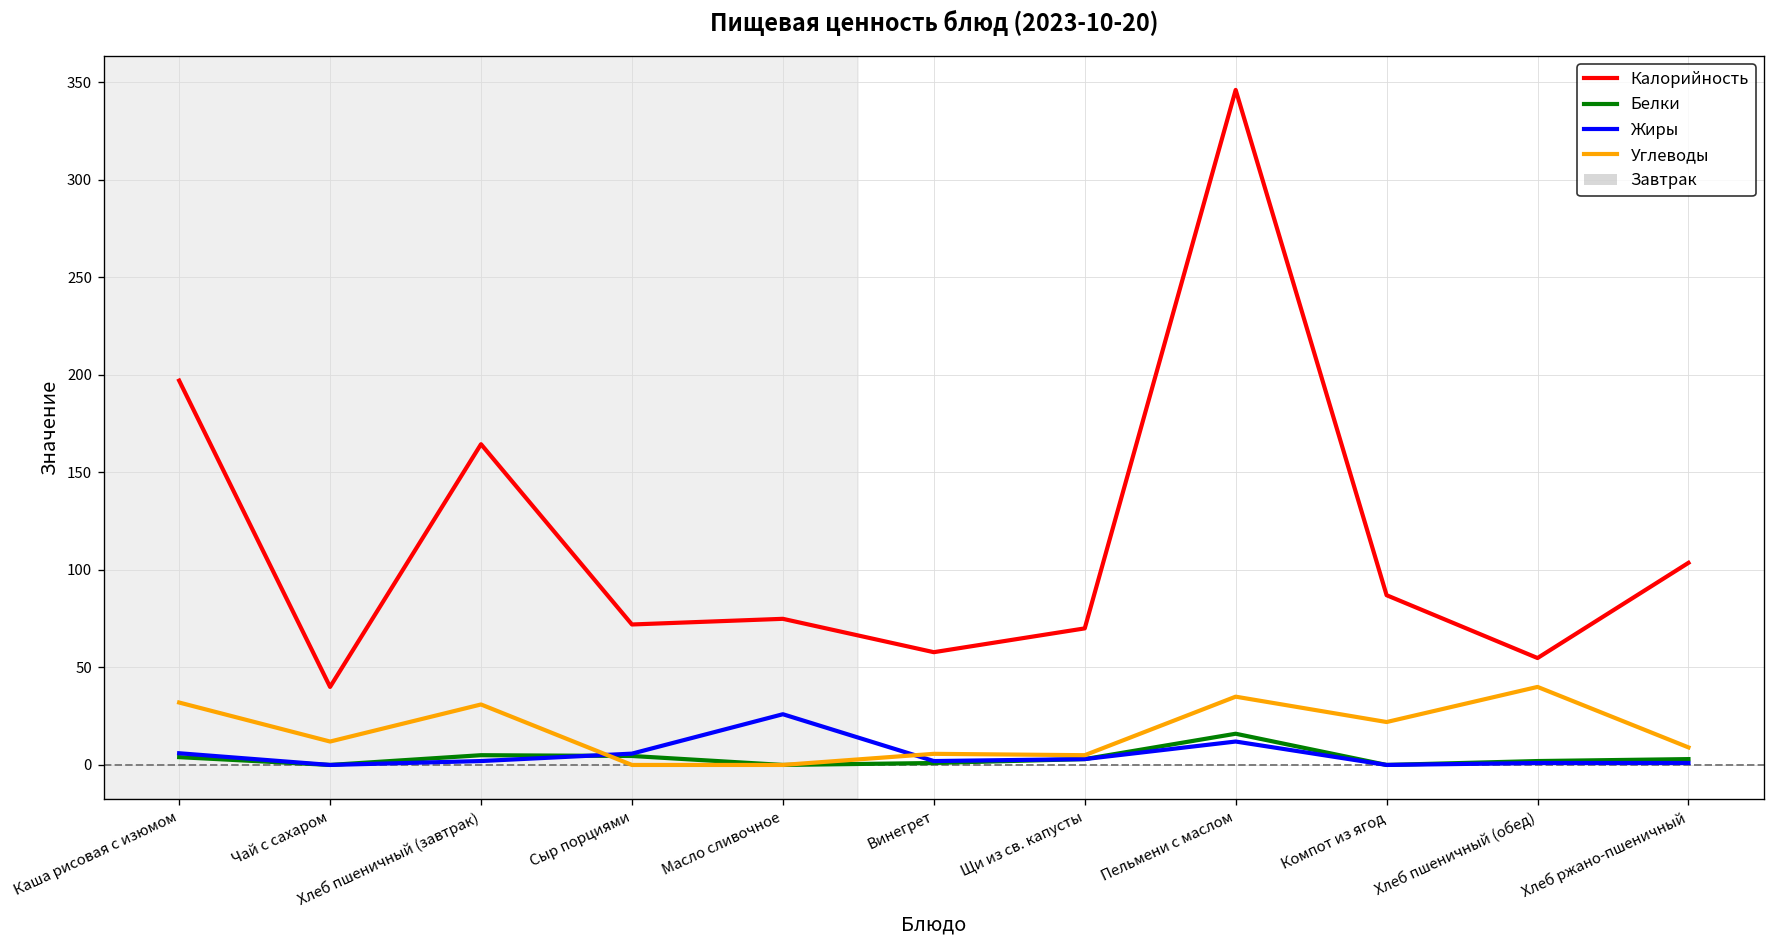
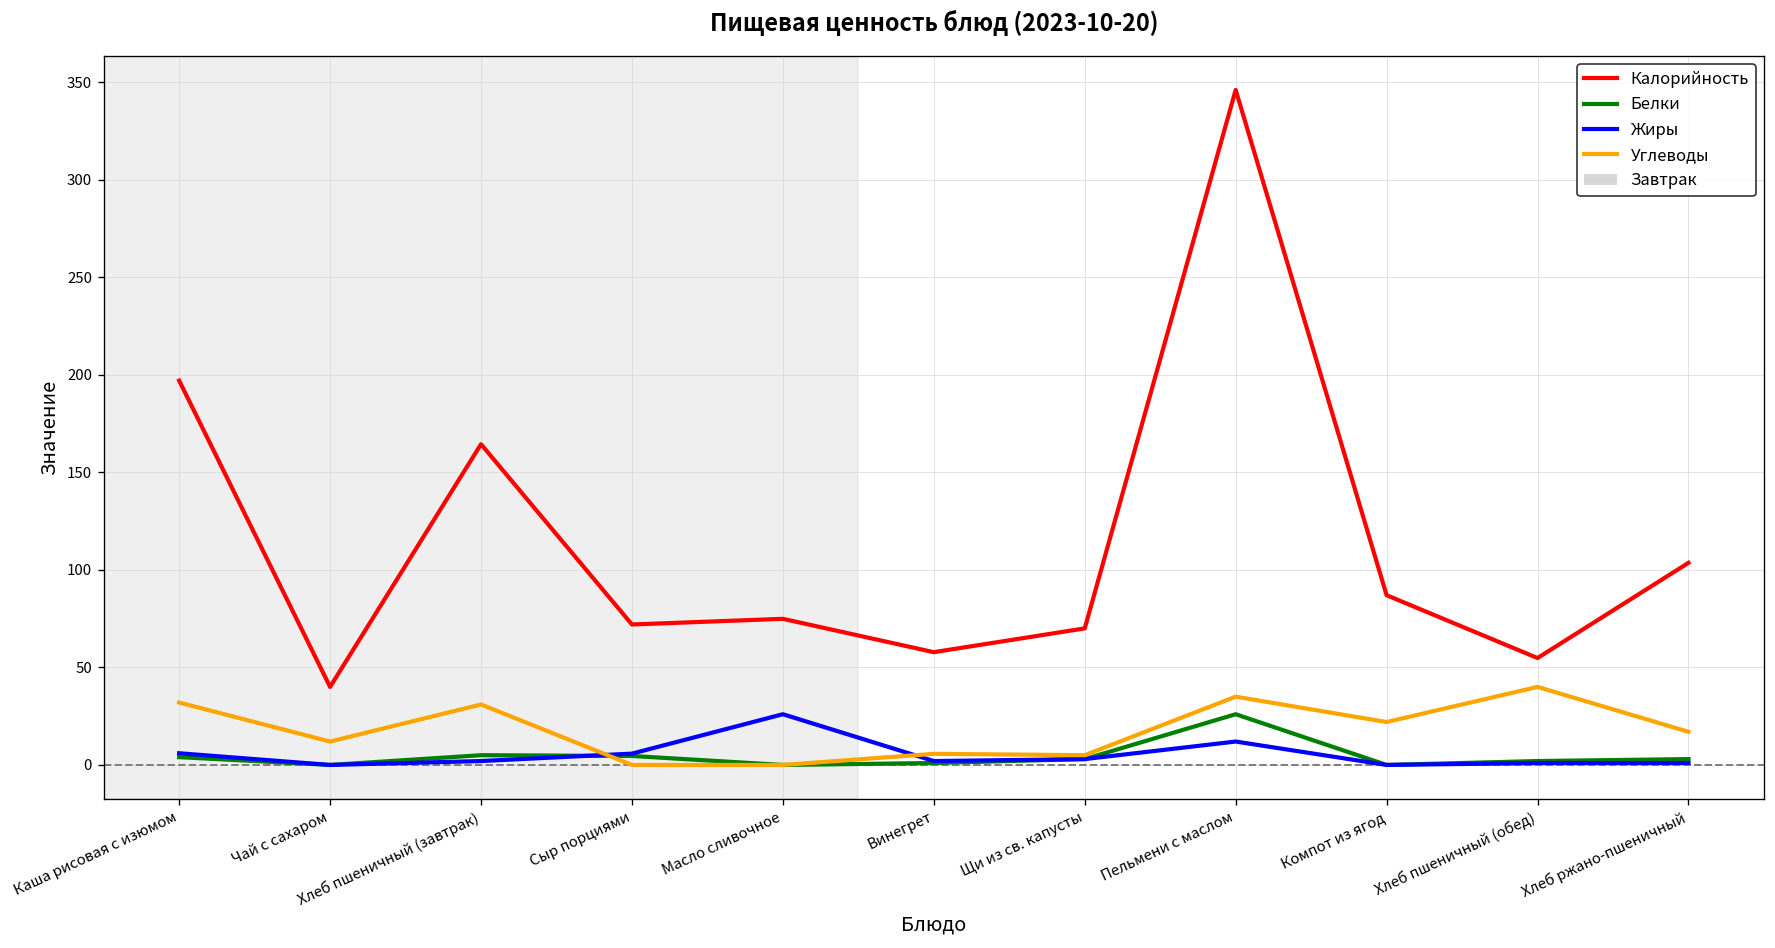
Белки, Пельмени с маслом: 16 -> 26
Углеводы, Хлеб ржано-пшеничный: 9 -> 17
